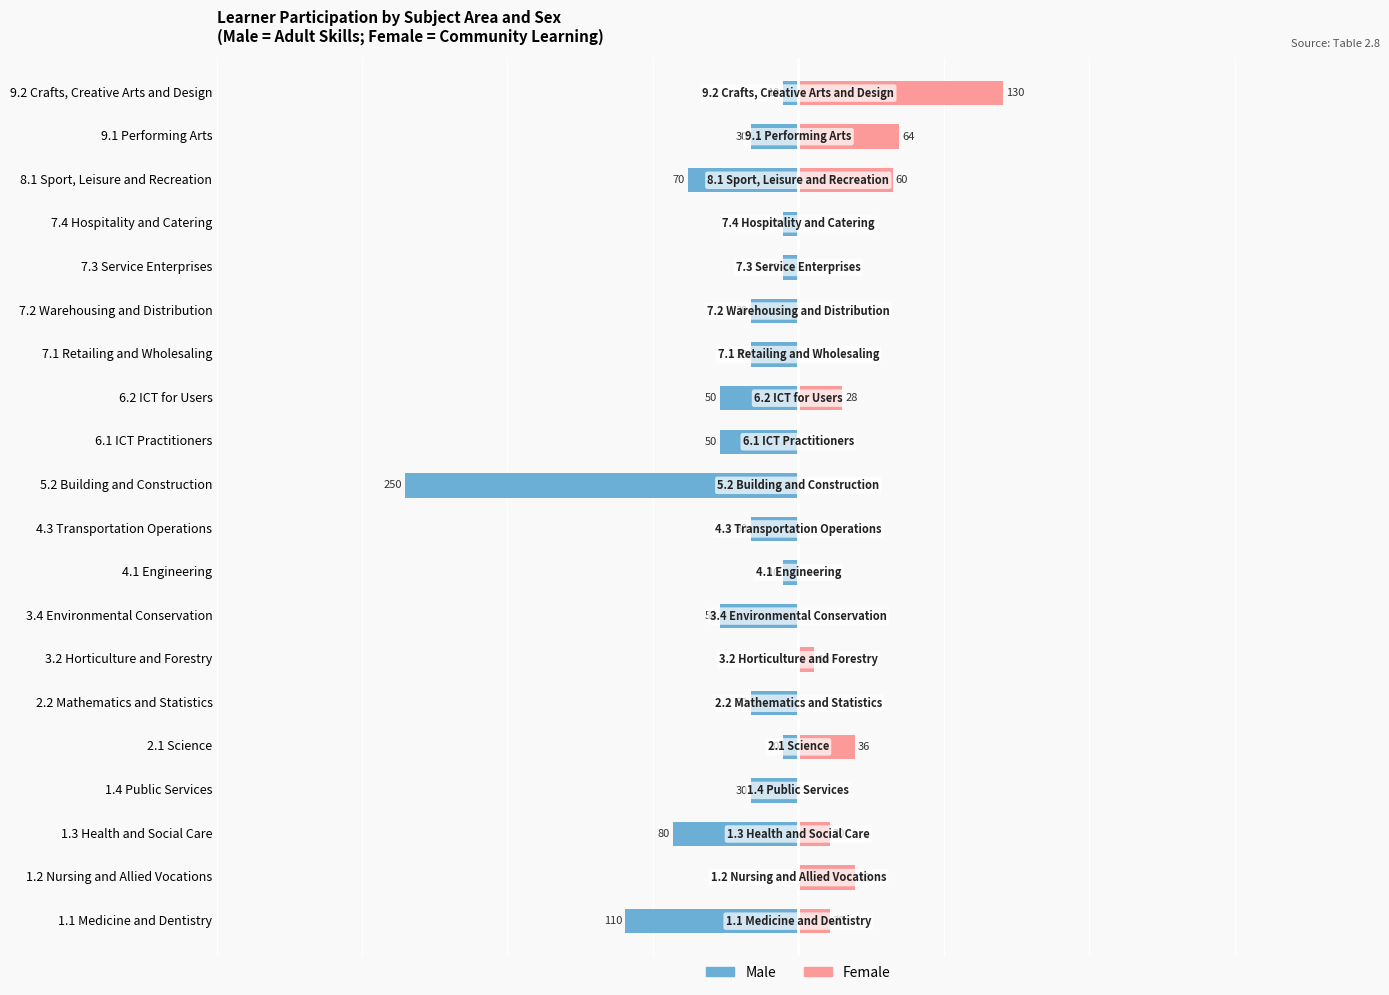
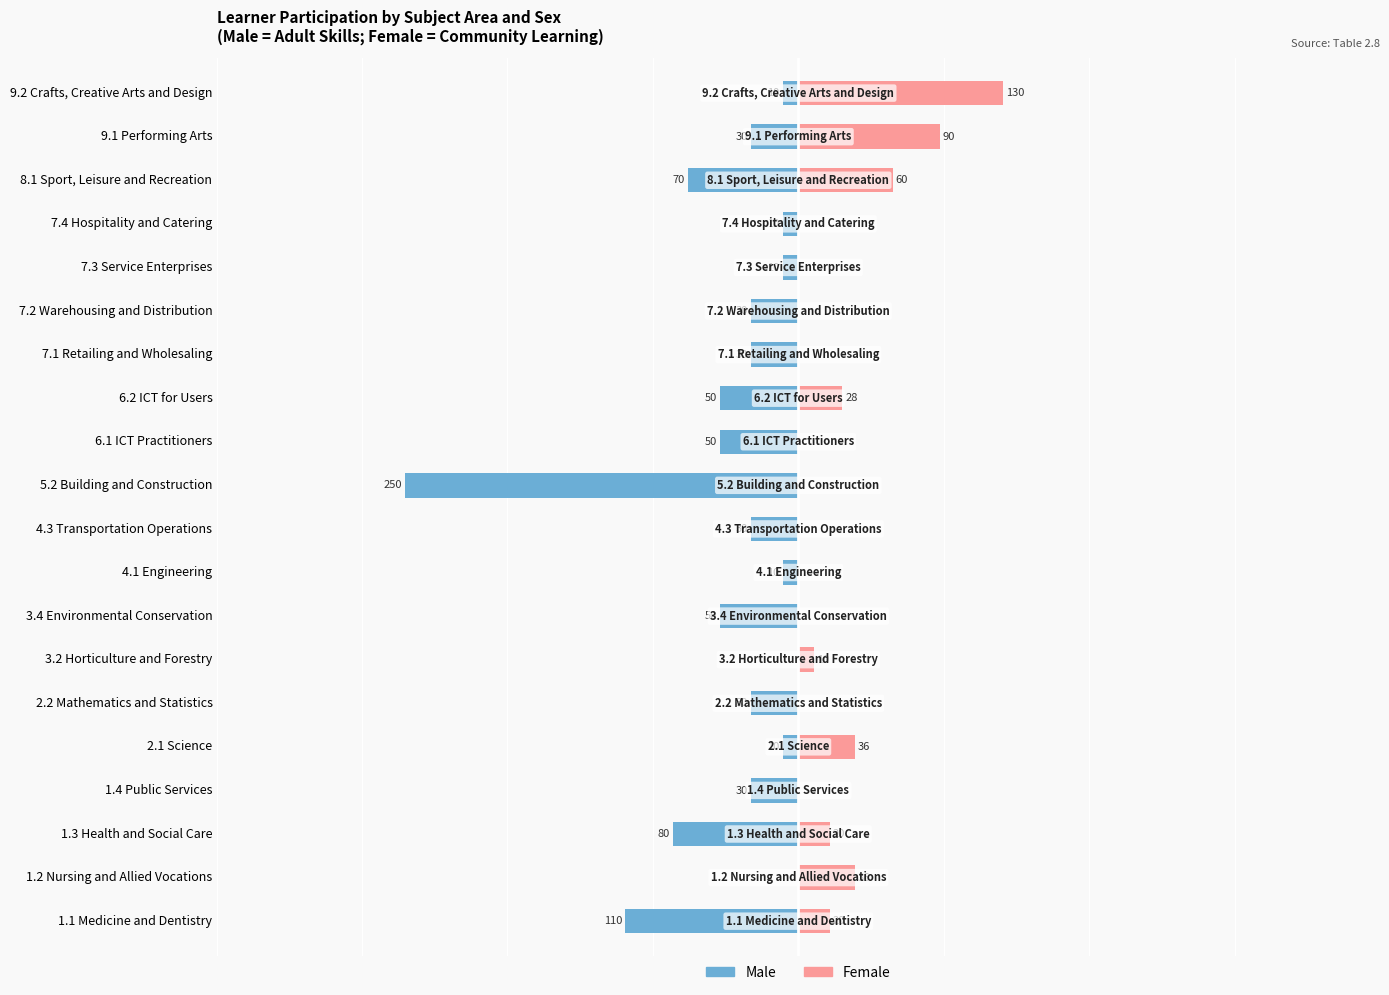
Female, 9.1 Performing Arts: 64 -> 90
